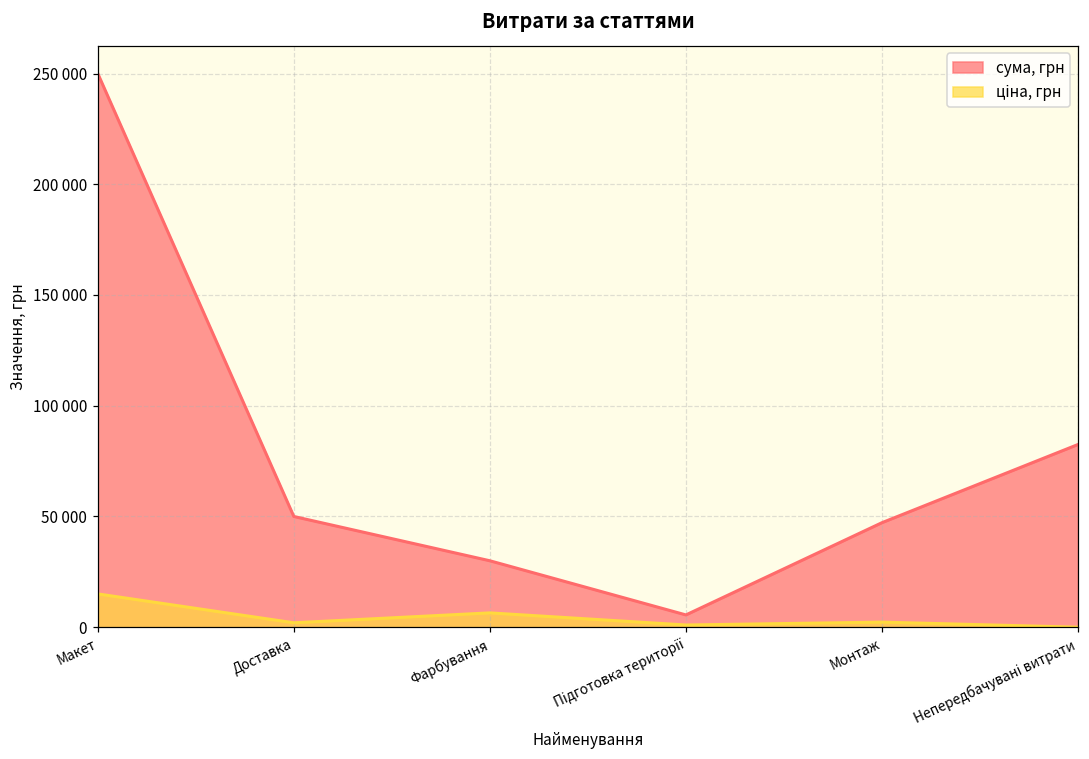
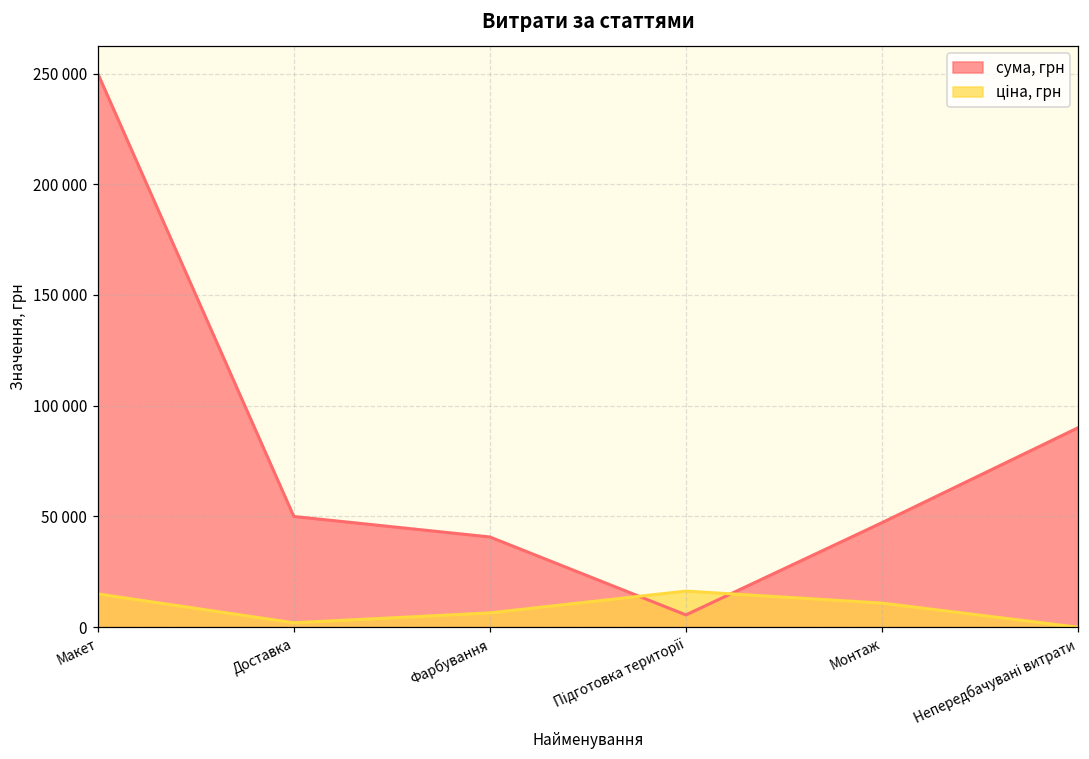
сума, грн, Фарбування: 30000 -> 41000
ціна, грн, Підготовка території: 1000 -> 16000
ціна, грн, Монтаж: 2000 -> 11000
сума, грн, Непередбачувані витрати: 83000 -> 90000
